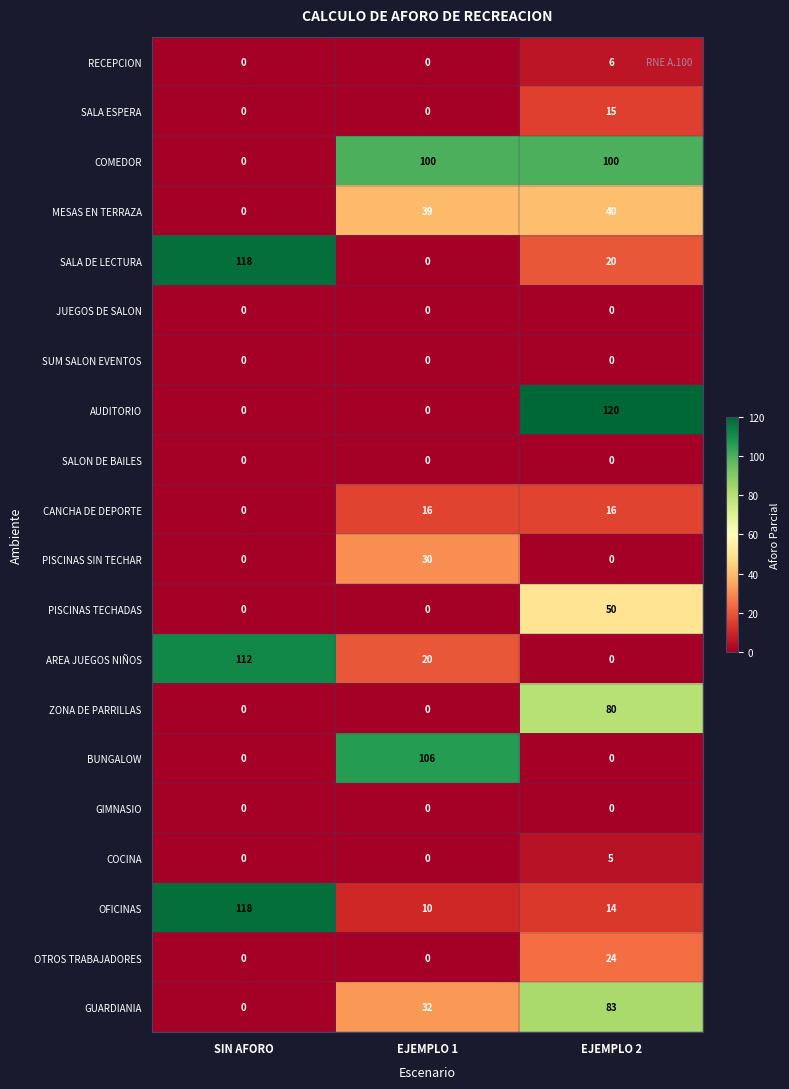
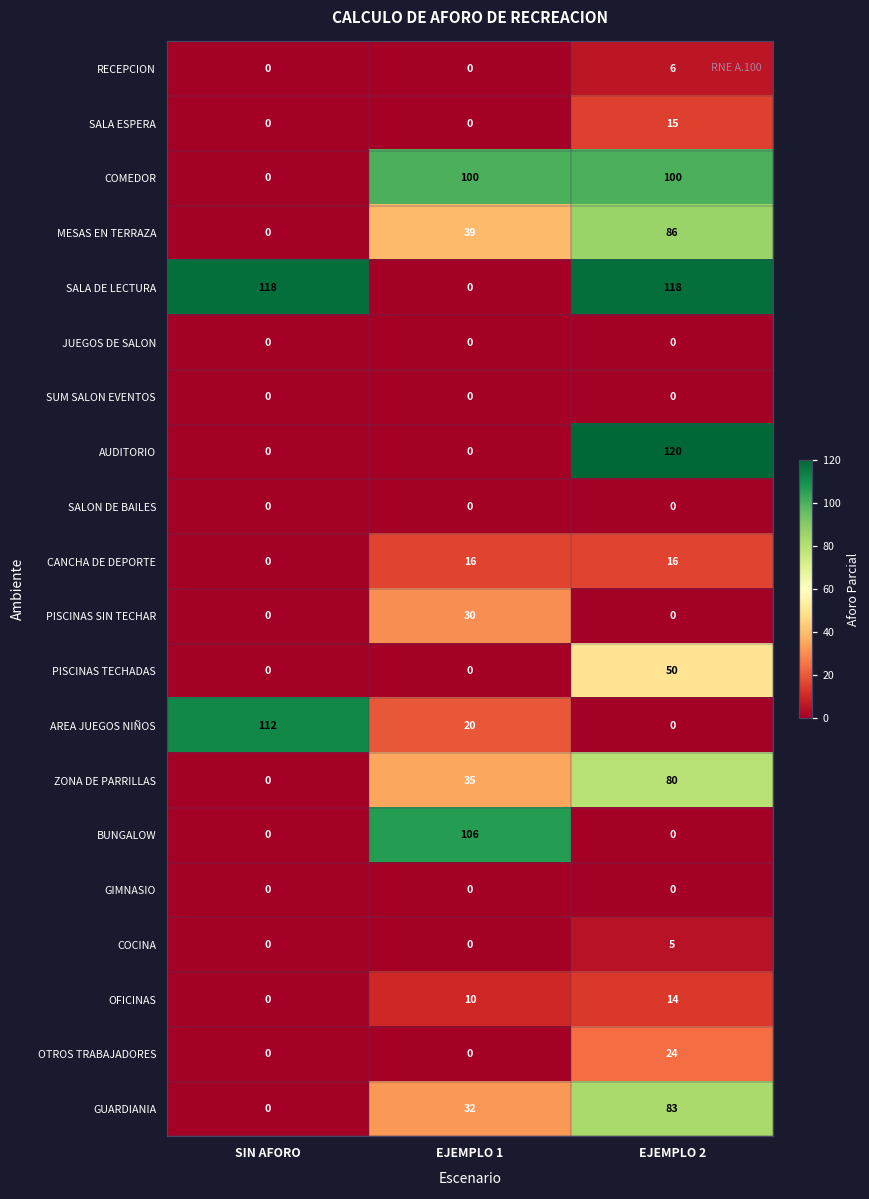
MESAS EN TERRAZA, EJEMPLO 2: 40 -> 86
SALA DE LECTURA, EJEMPLO 2: 20 -> 118
ZONA DE PARRILLAS, EJEMPLO 1: 0 -> 35
OFICINAS, SIN AFORO: 118 -> 0
